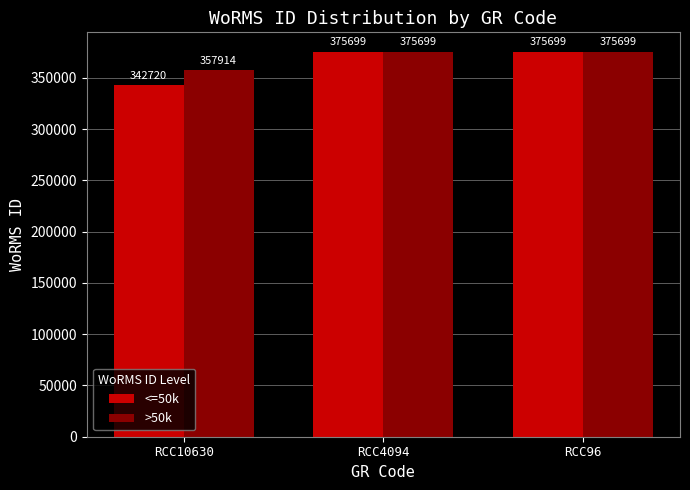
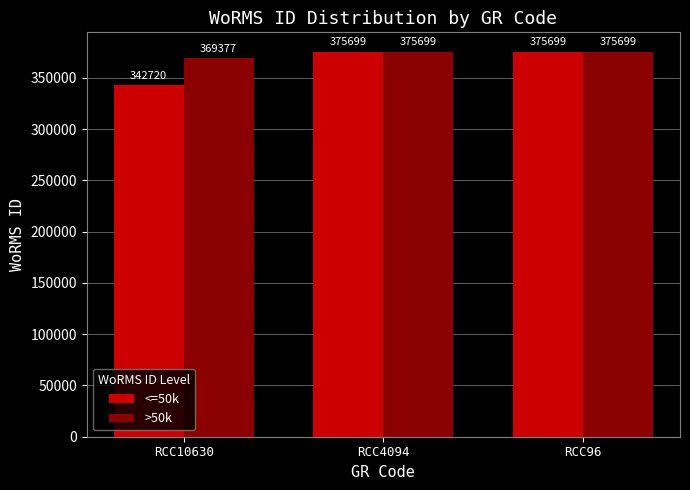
>50k, RCC10630: 357914 -> 369377
